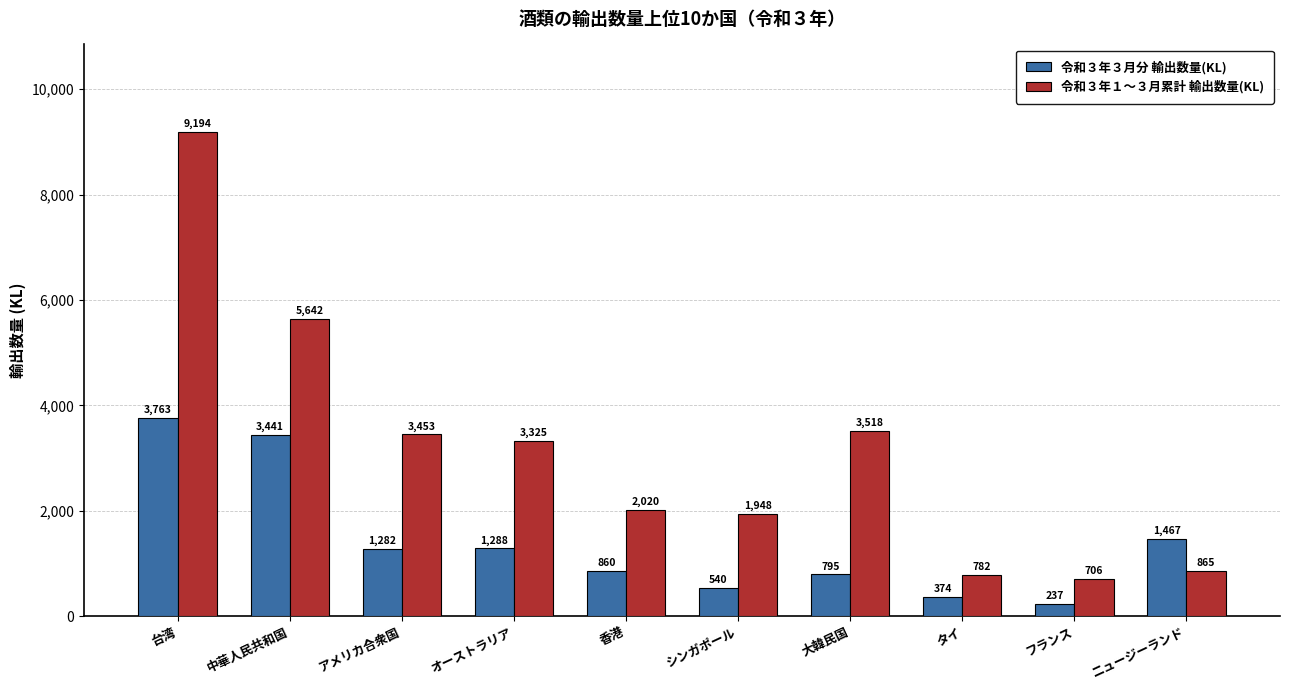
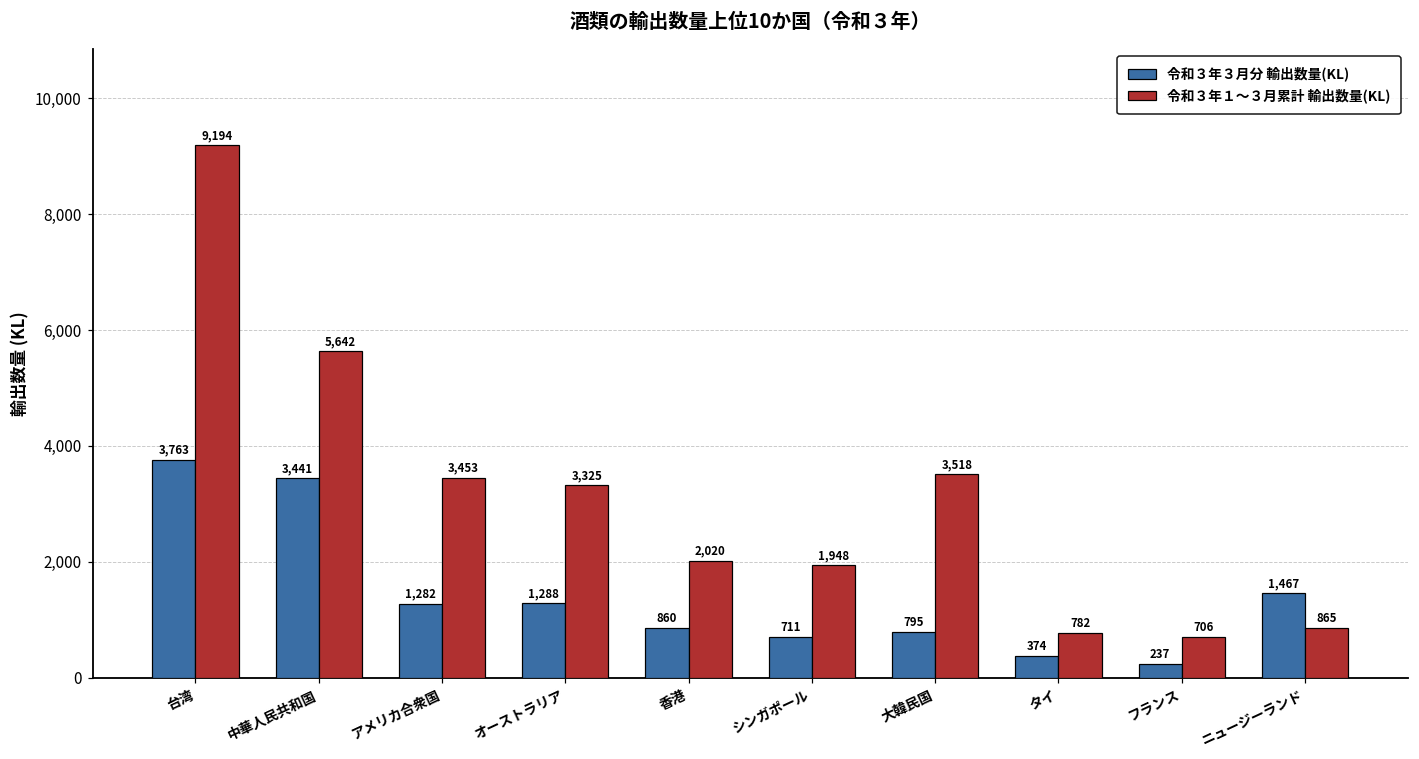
令和３年３月分 輸出数量(KL), シンガポール: 540 -> 711
